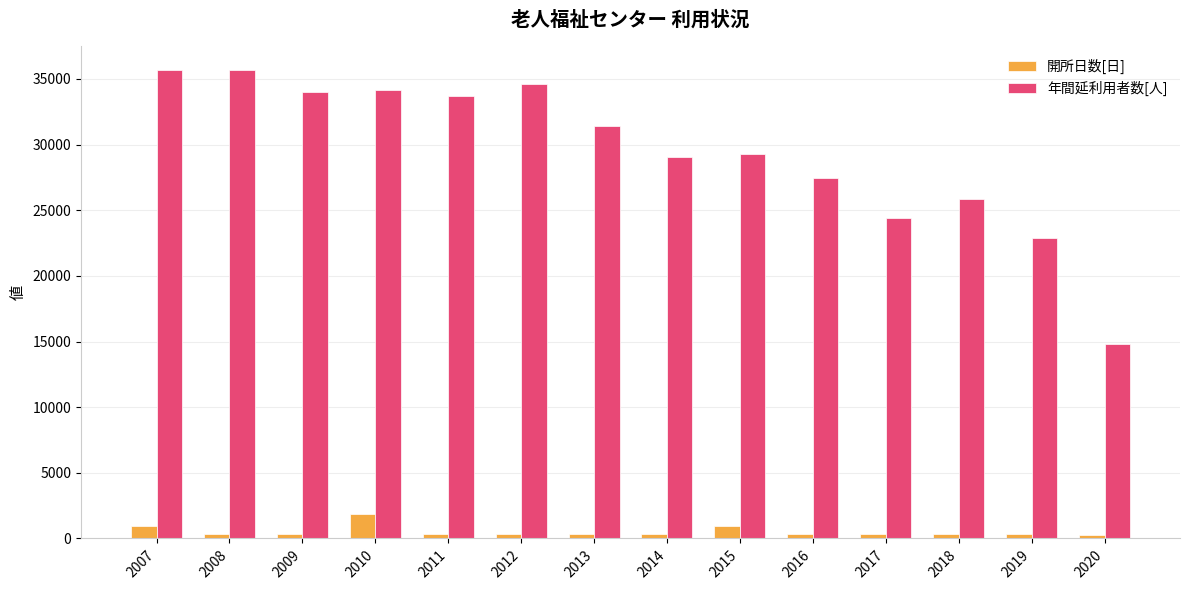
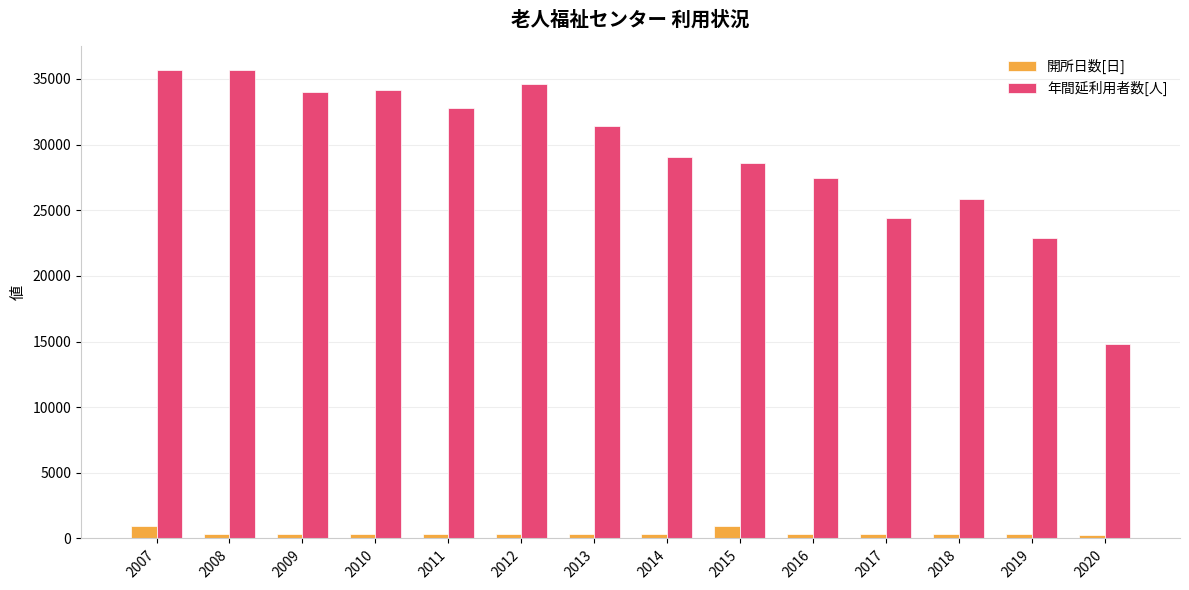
開所日数[日], 2010: 1900 -> 300
年間延利用者数[人], 2011: 33700 -> 32800
年間延利用者数[人], 2015: 29300 -> 28600
